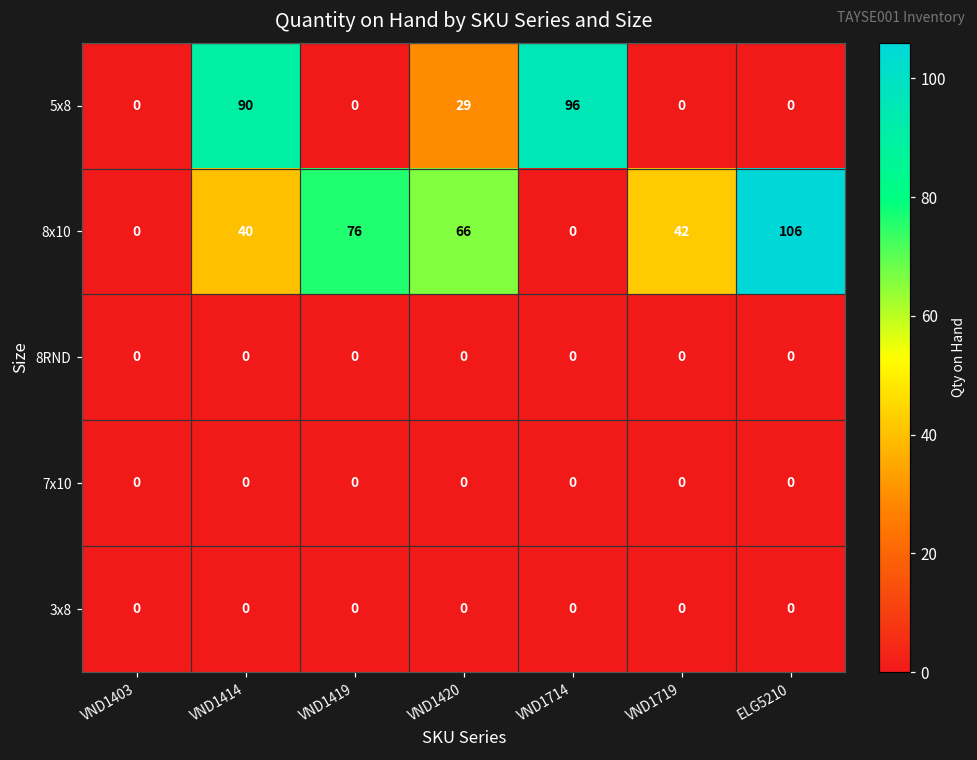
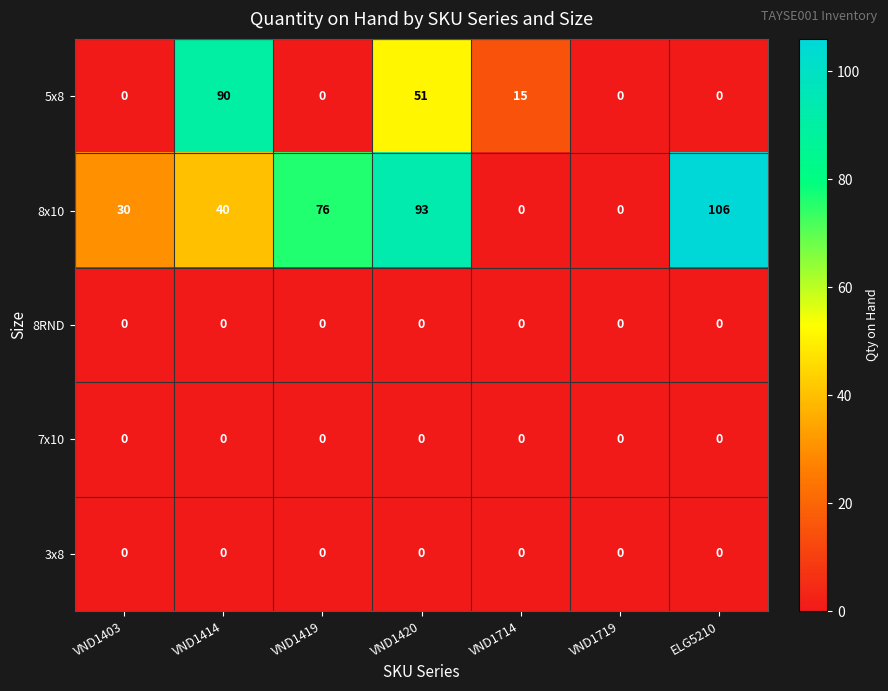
5x8, VND1420: 29 -> 51
5x8, VND1714: 96 -> 15
8x10, VND1403: 0 -> 30
8x10, VND1420: 66 -> 93
8x10, VND1719: 42 -> 0
